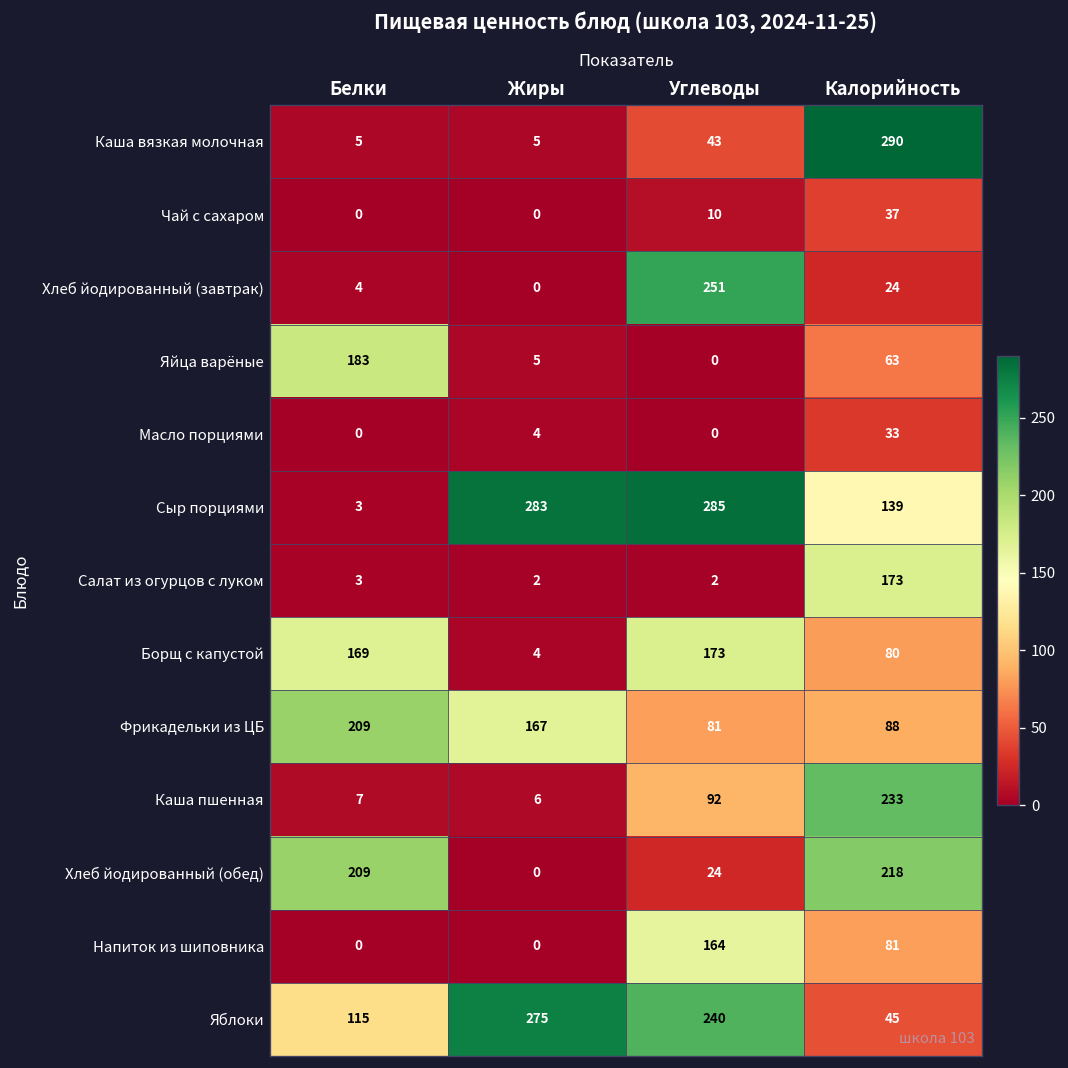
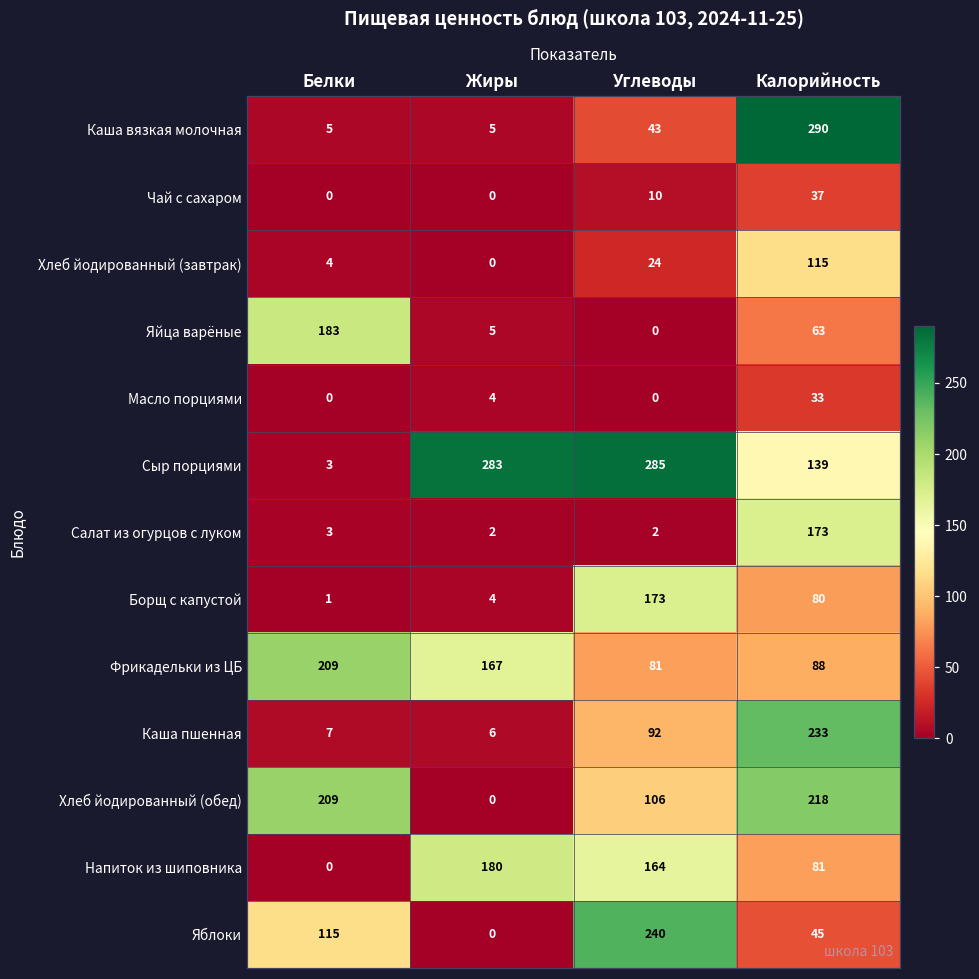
Хлеб йодированный (завтрак), Углеводы: 251 -> 24
Хлеб йодированный (завтрак), Калорийность: 24 -> 115
Борщ с капустой, Белки: 169 -> 1
Хлеб йодированный (обед), Углеводы: 24 -> 106
Напиток из шиповника, Жиры: 0 -> 180
Яблоки, Жиры: 275 -> 0
